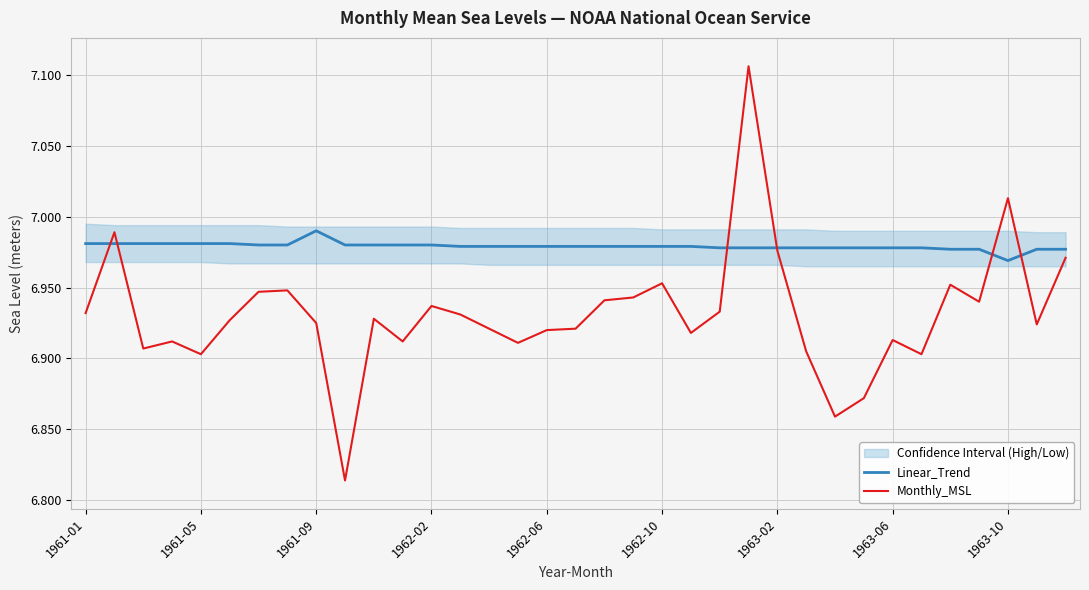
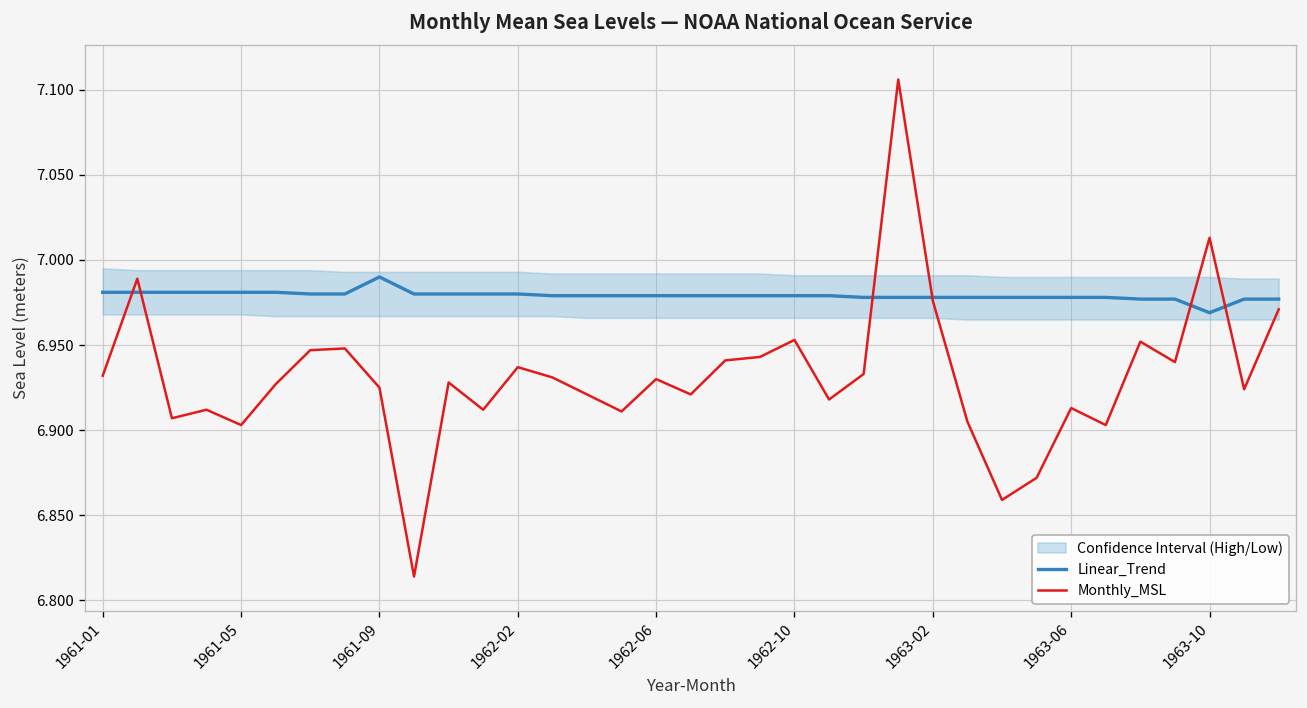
Monthly_MSL, 1962-06: 6.92 -> 6.93
